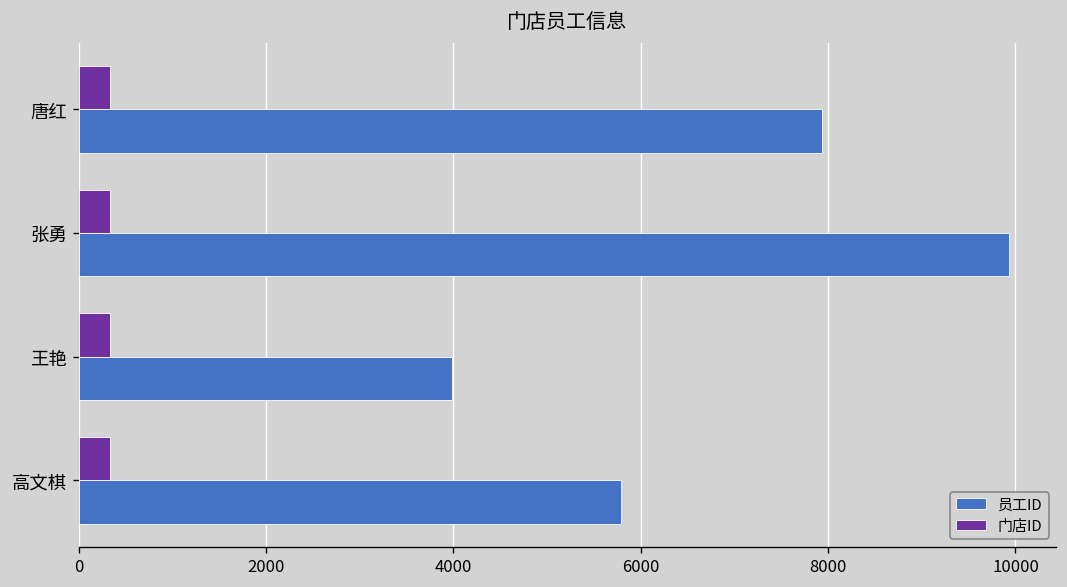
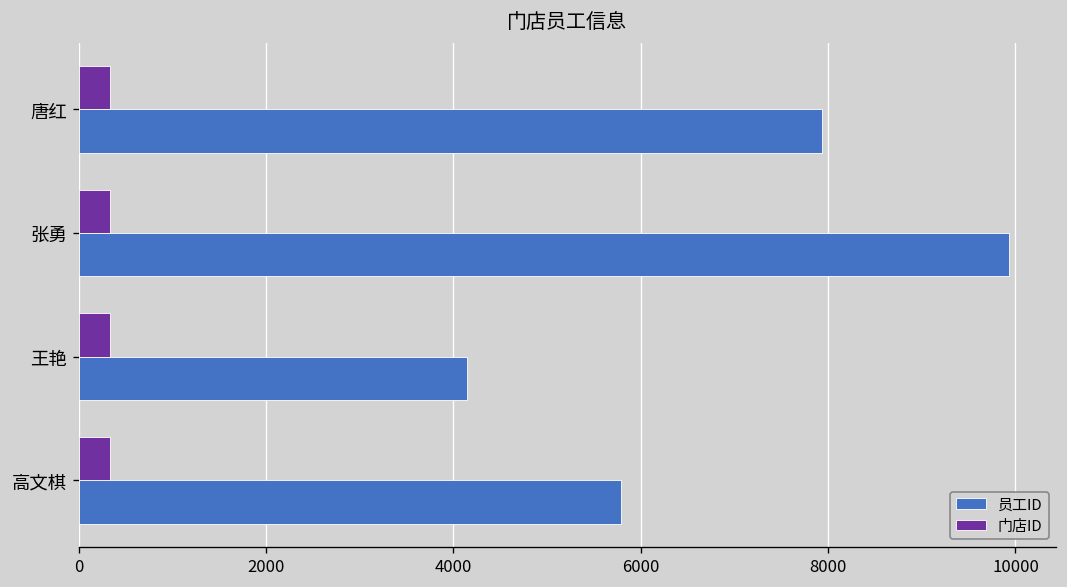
员工ID, 王艳: 4000 -> 4100
